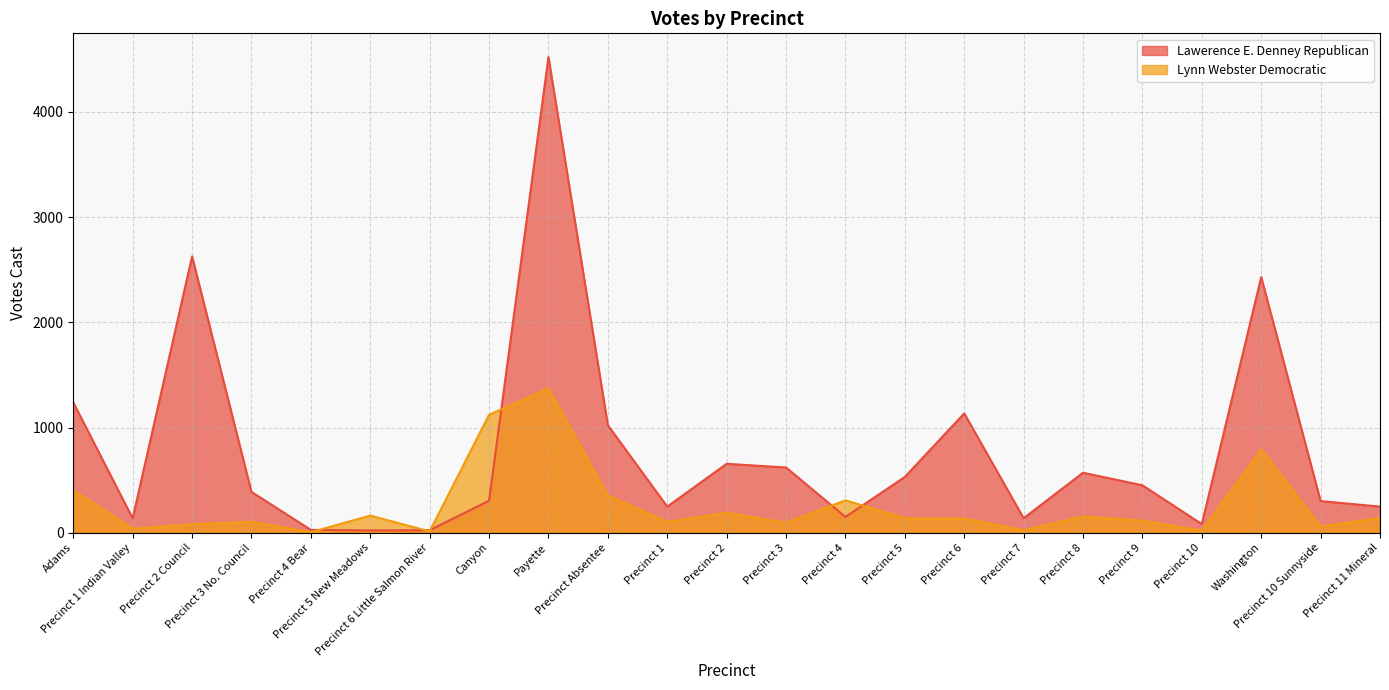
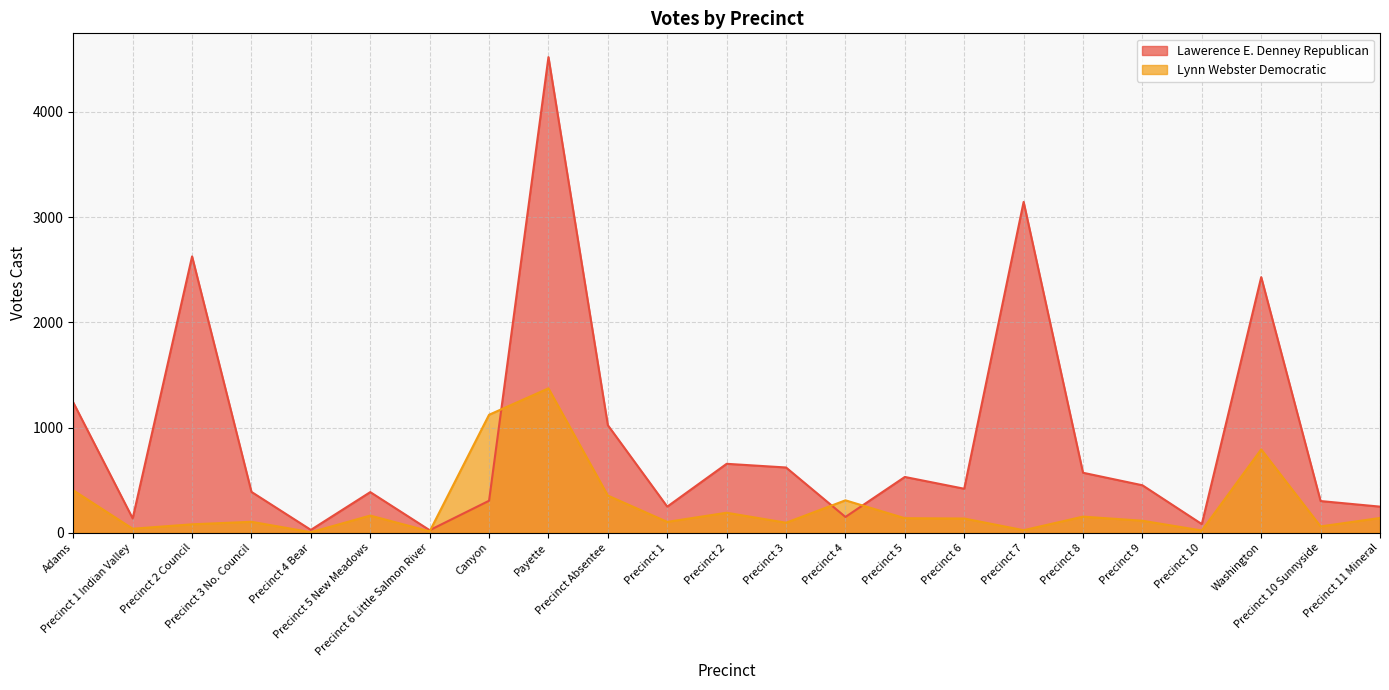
Lawerence E. Denney Republican, Precinct 5 New Meadows: 20 -> 390
Lawerence E. Denney Republican, Precinct 6: 1130 -> 420
Lawerence E. Denney Republican, Precinct 7: 140 -> 3140
